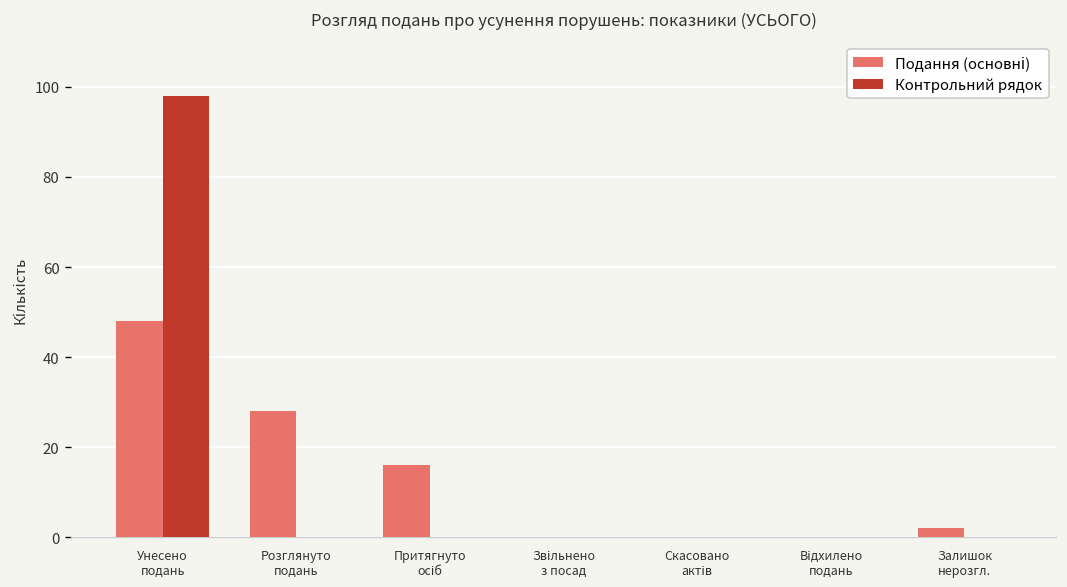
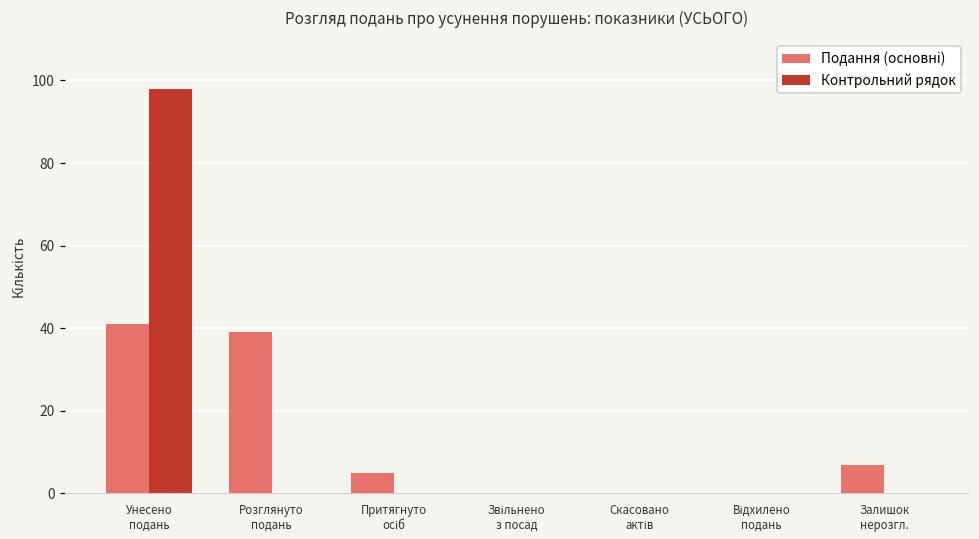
Подання (основні), Унесено подань: 48 -> 41
Подання (основні), Розглянуто подань: 28 -> 39
Подання (основні), Притягнуто осіб: 16 -> 5
Подання (основні), Залишок нерозгл.: 2 -> 7
